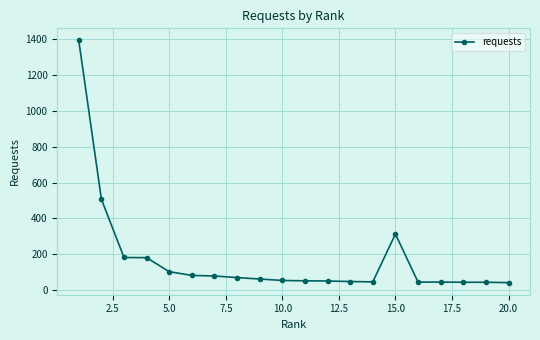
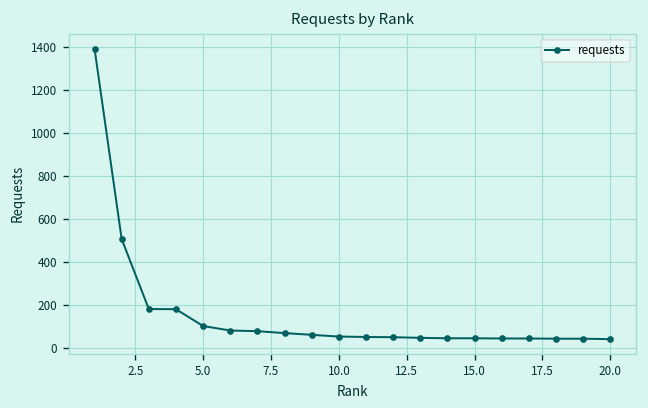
15.0: 310 -> 50
